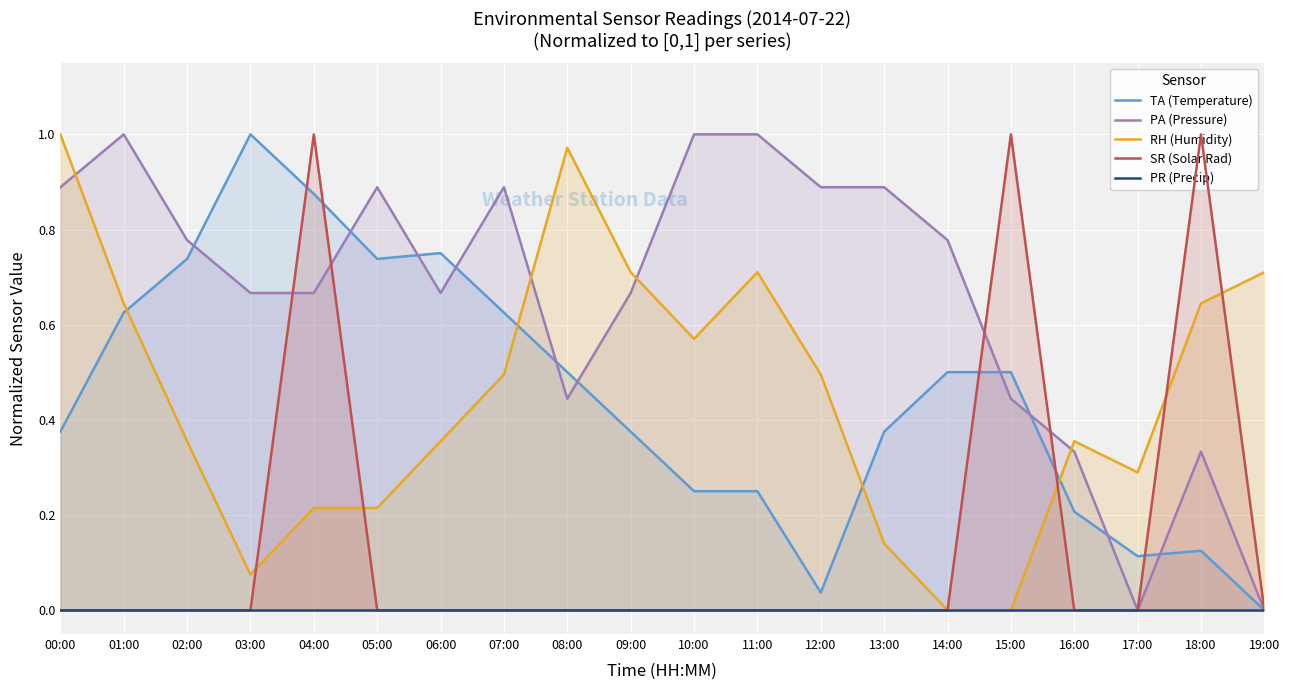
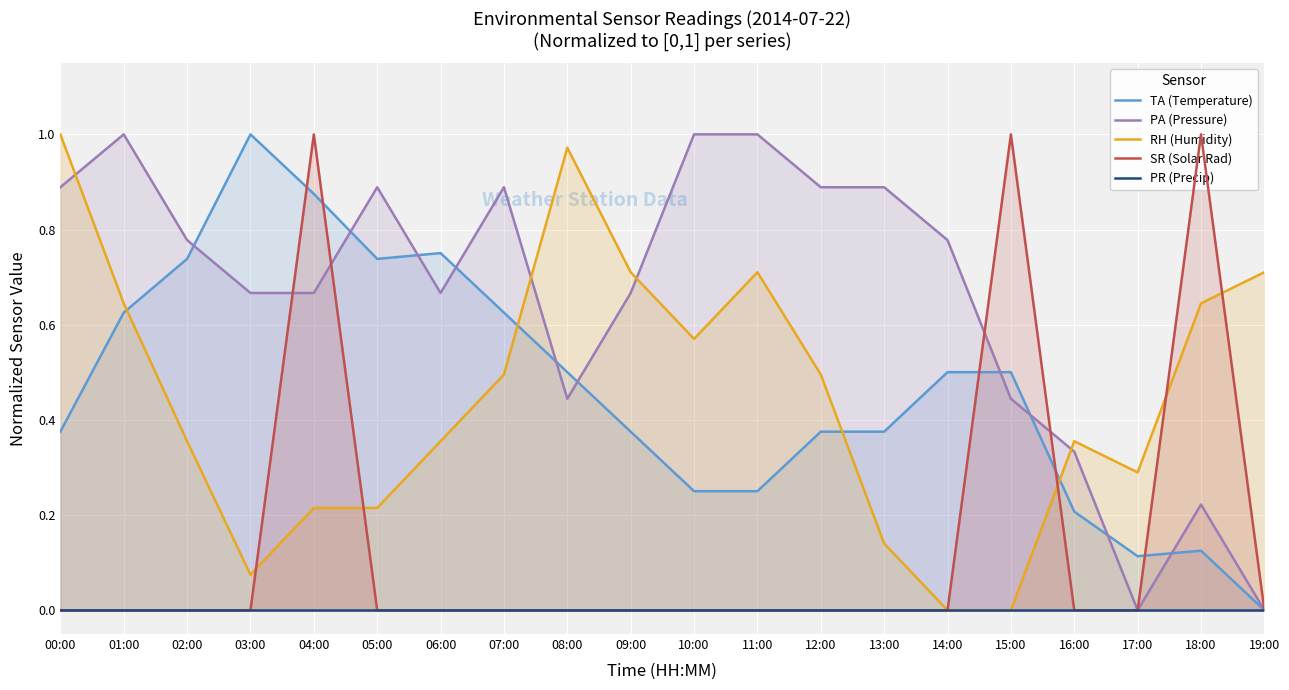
TA (Temperature), 12:00: 0.04 -> 0.38
PA (Pressure), 18:00: 0.33 -> 0.22
